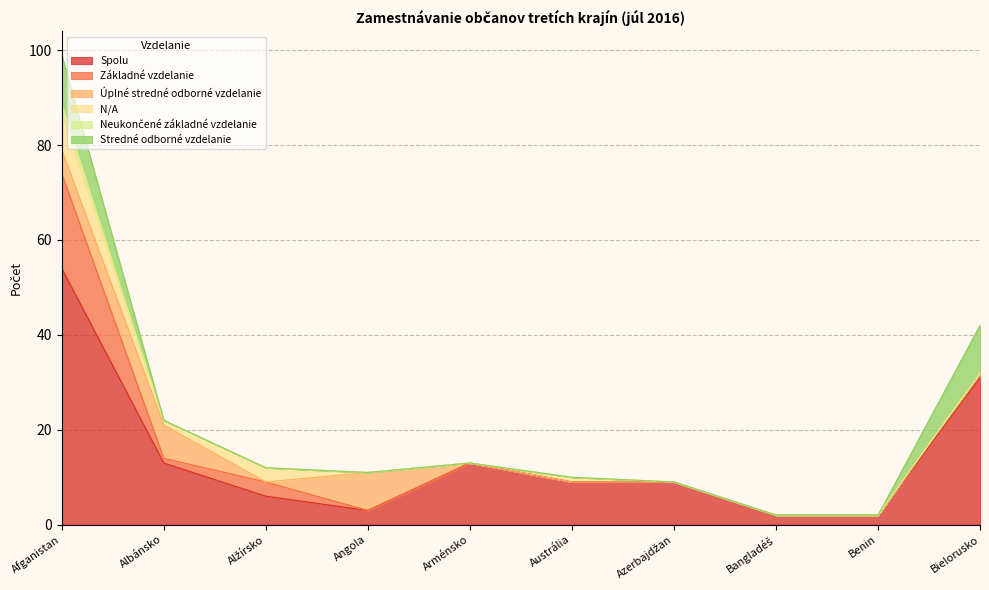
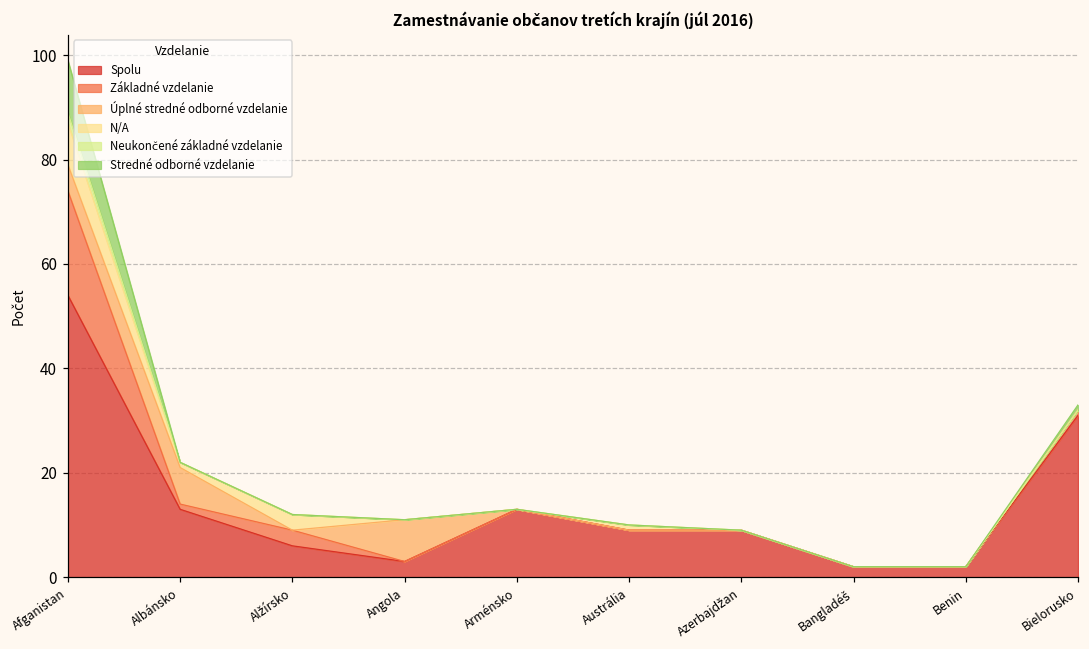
Stredné odborné vzdelanie, Bielorusko: 10 -> 1
